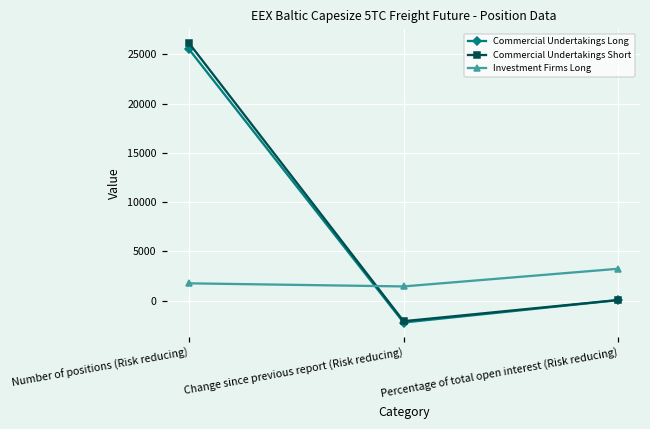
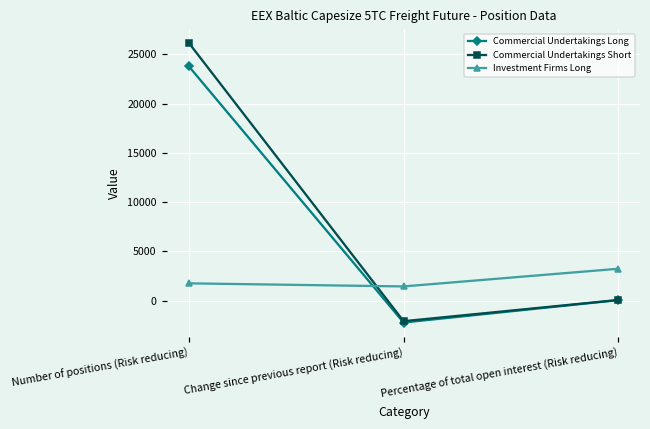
Commercial Undertakings Long, Number of positions (Risk reducing): 26000 -> 24000
